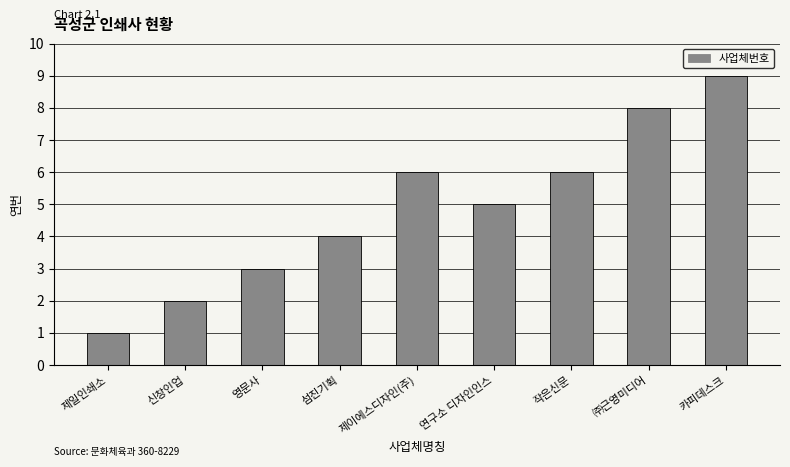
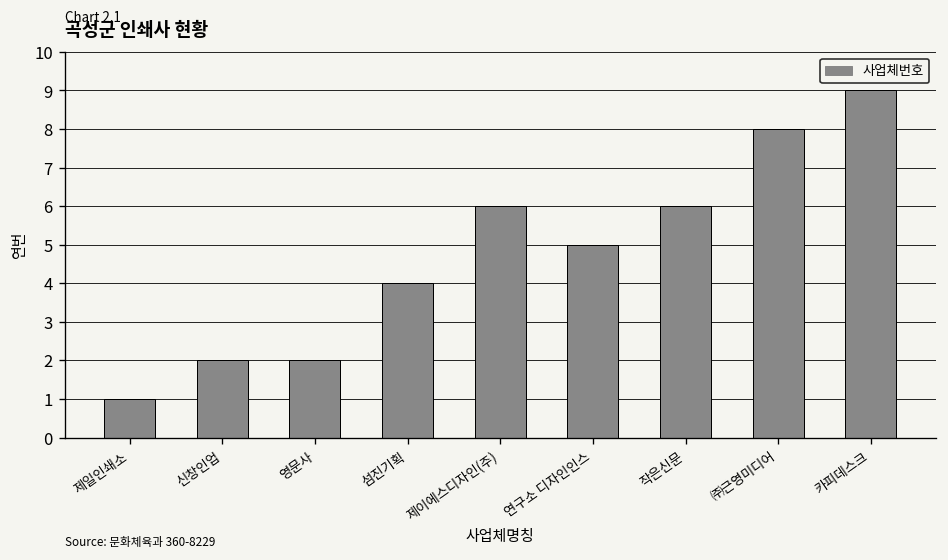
영문사: 3 -> 2
